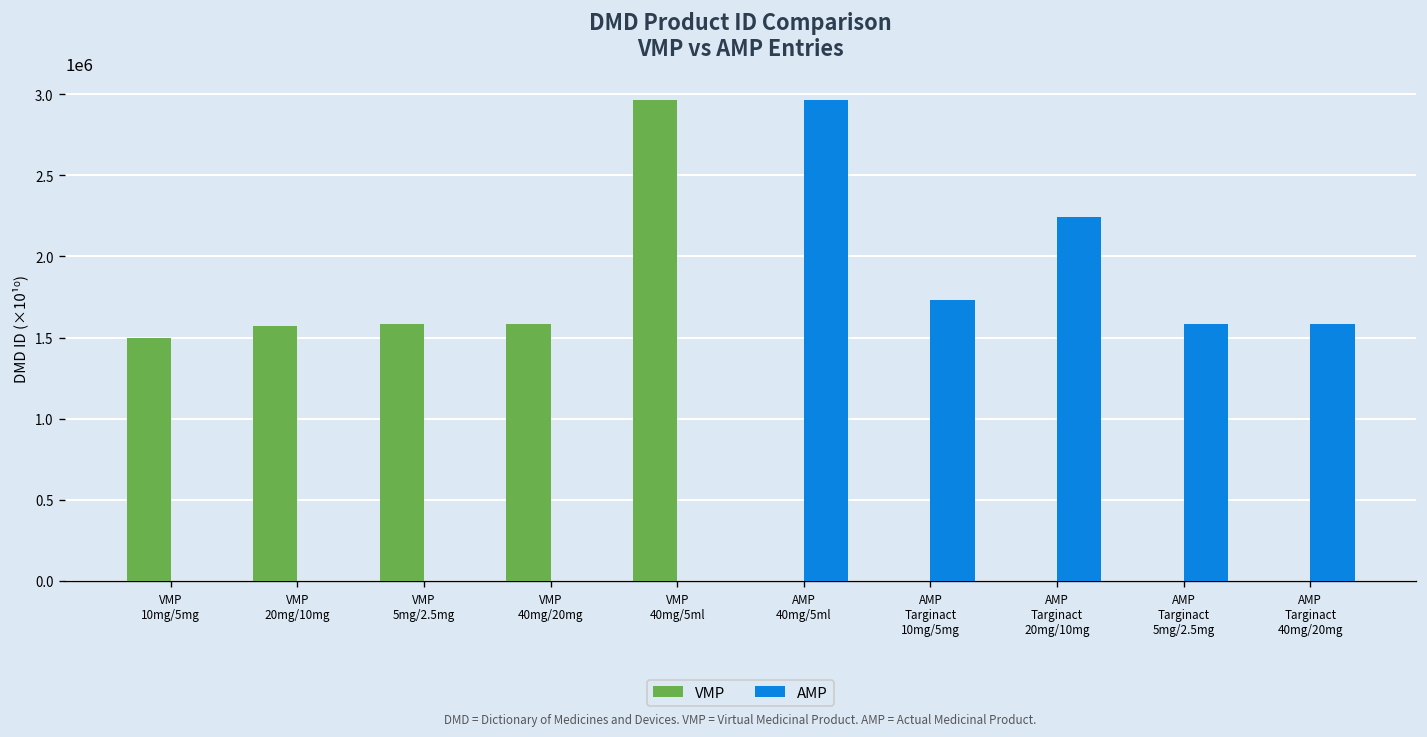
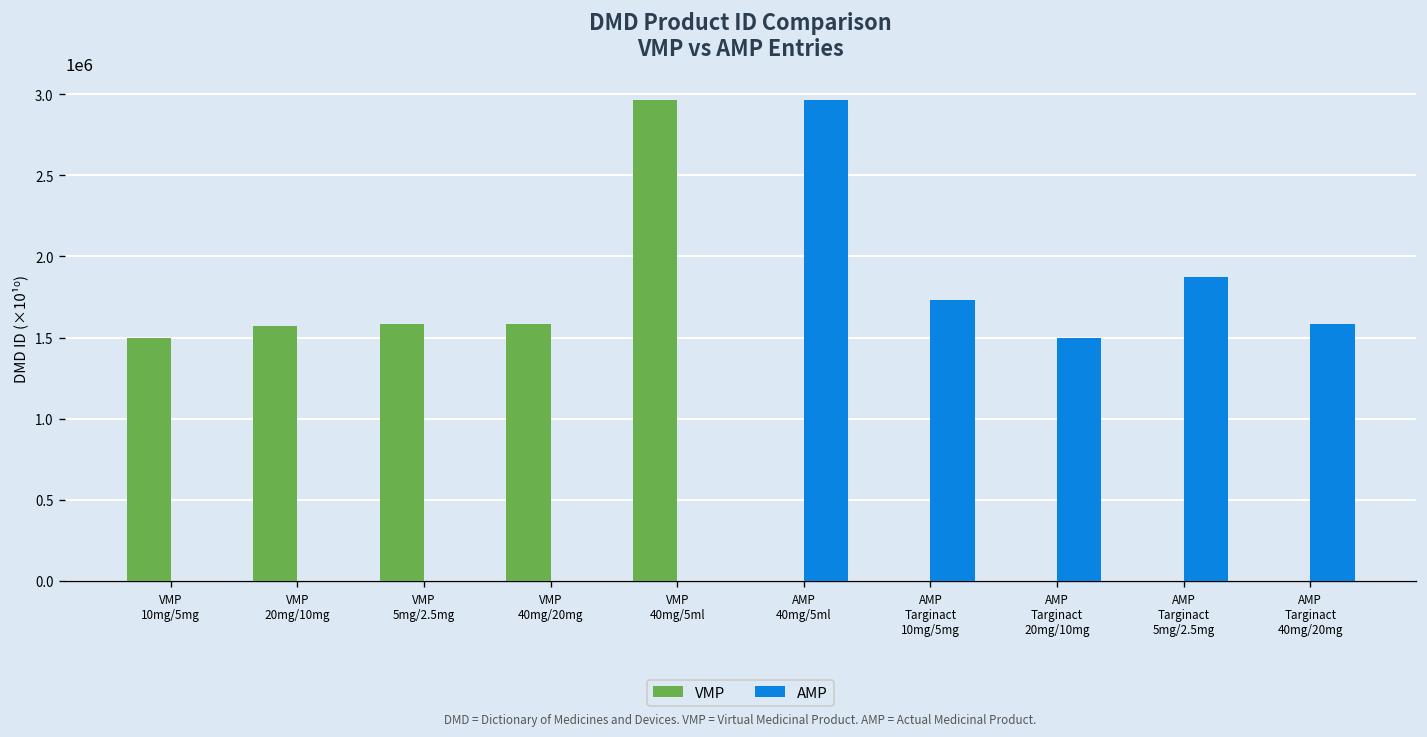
AMP, AMP Targinact 20mg/10mg: 2240000 -> 1500000
AMP, AMP Targinact 5mg/2.5mg: 1590000 -> 1870000
